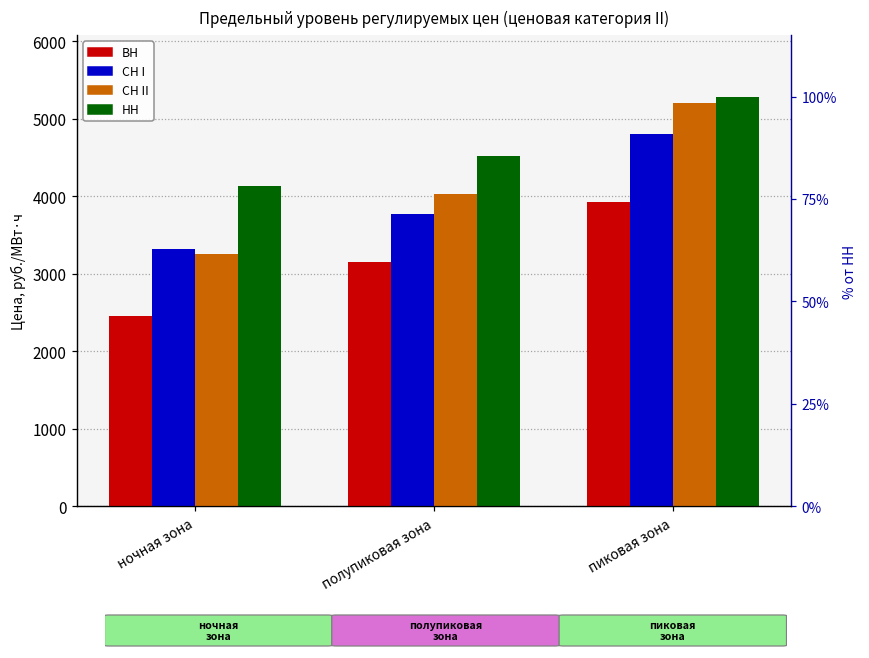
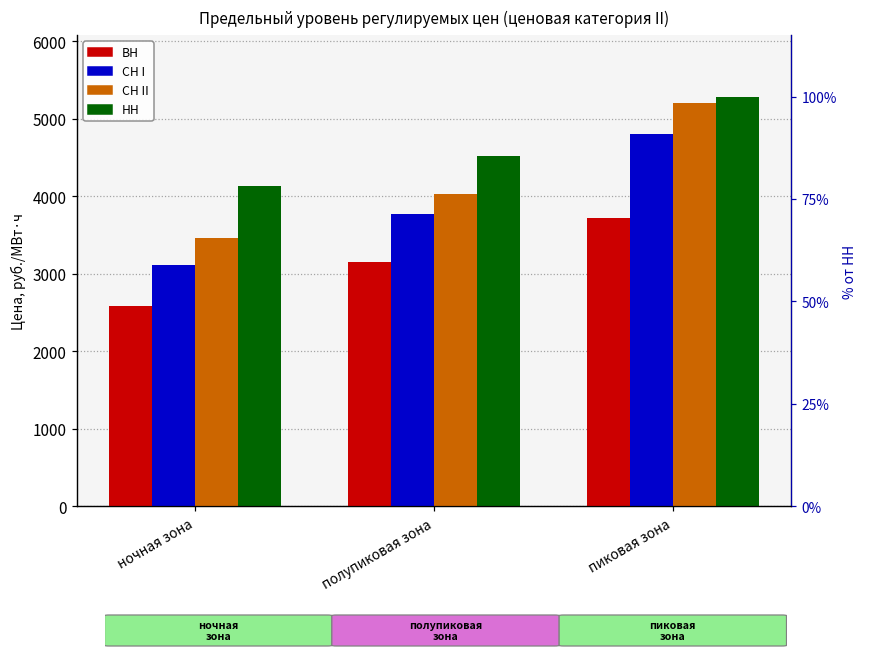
ВН, ночная зона: 2500 -> 2600
СН I, ночная зона: 3300 -> 3100
СН II, ночная зона: 3300 -> 3500
ВН, пиковая зона: 3900 -> 3700
